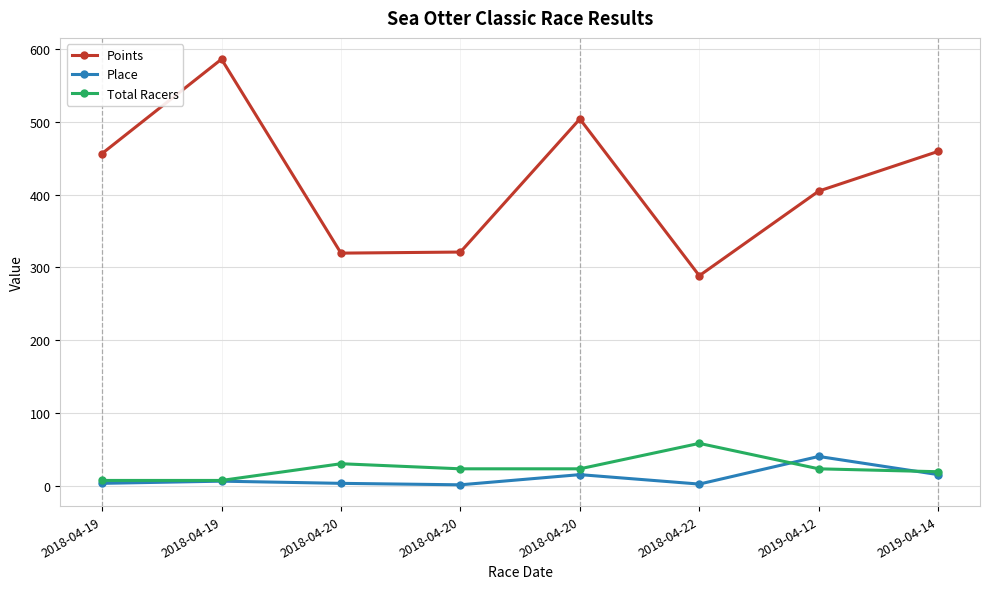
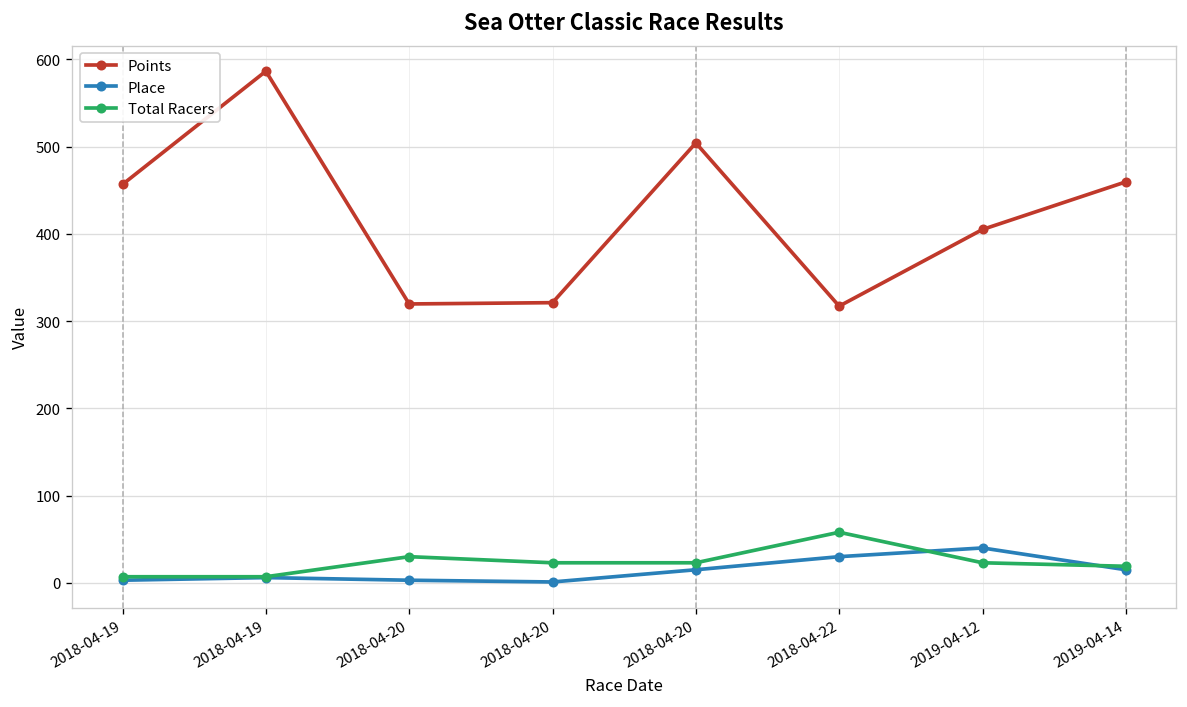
Points, 2018-04-22: 290 -> 320
Place, 2018-04-22: 0 -> 30
